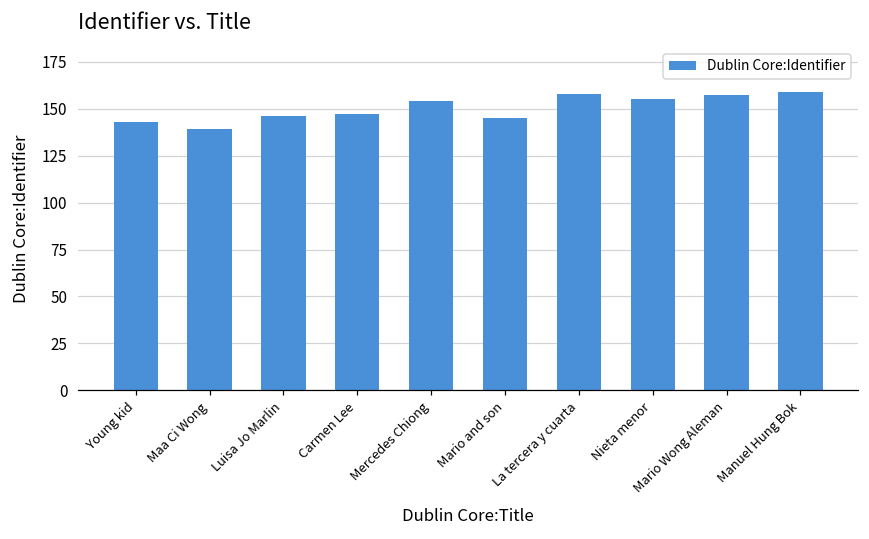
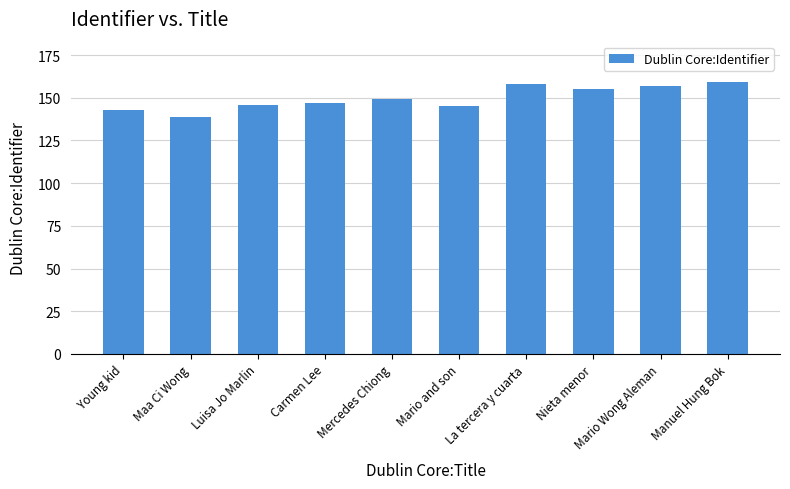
Mercedes Chiong: 154 -> 149
